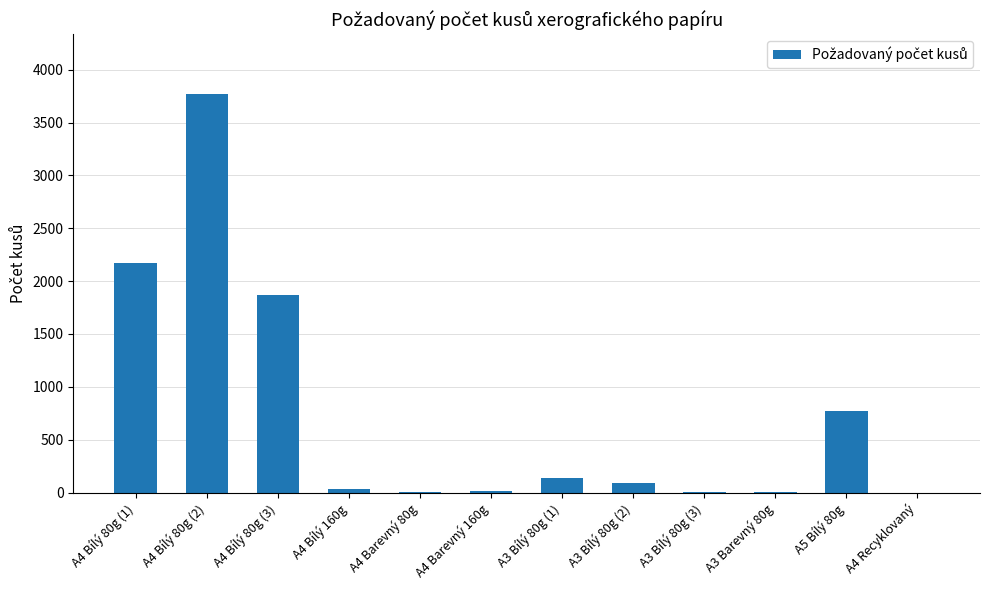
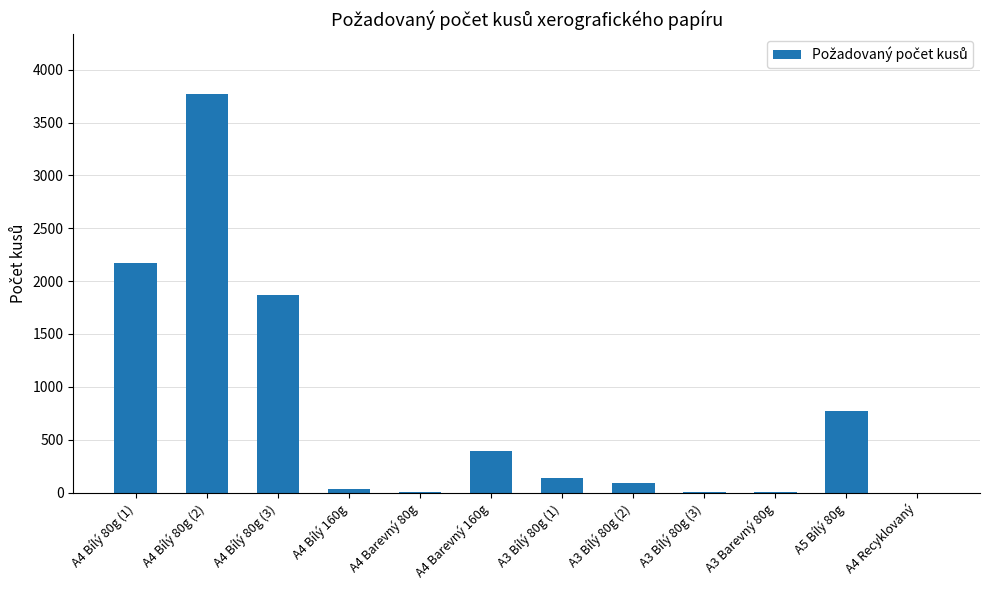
A4 Barevný 160g: 20 -> 400
